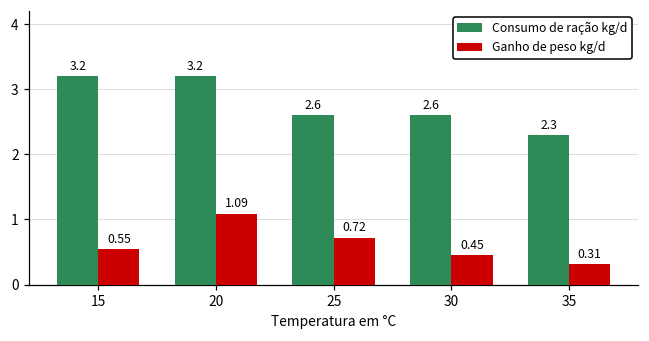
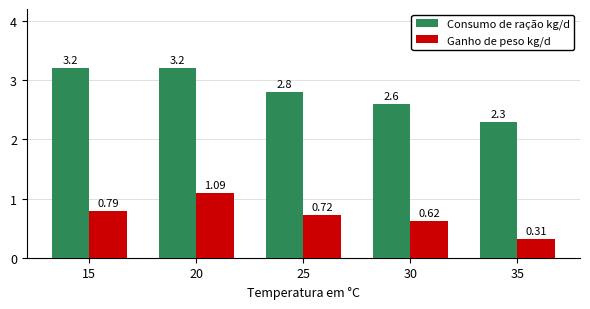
Ganho de peso kg/d, 15: 0.55 -> 0.79
Consumo de ração kg/d, 25: 2.6 -> 2.8
Ganho de peso kg/d, 30: 0.45 -> 0.62
